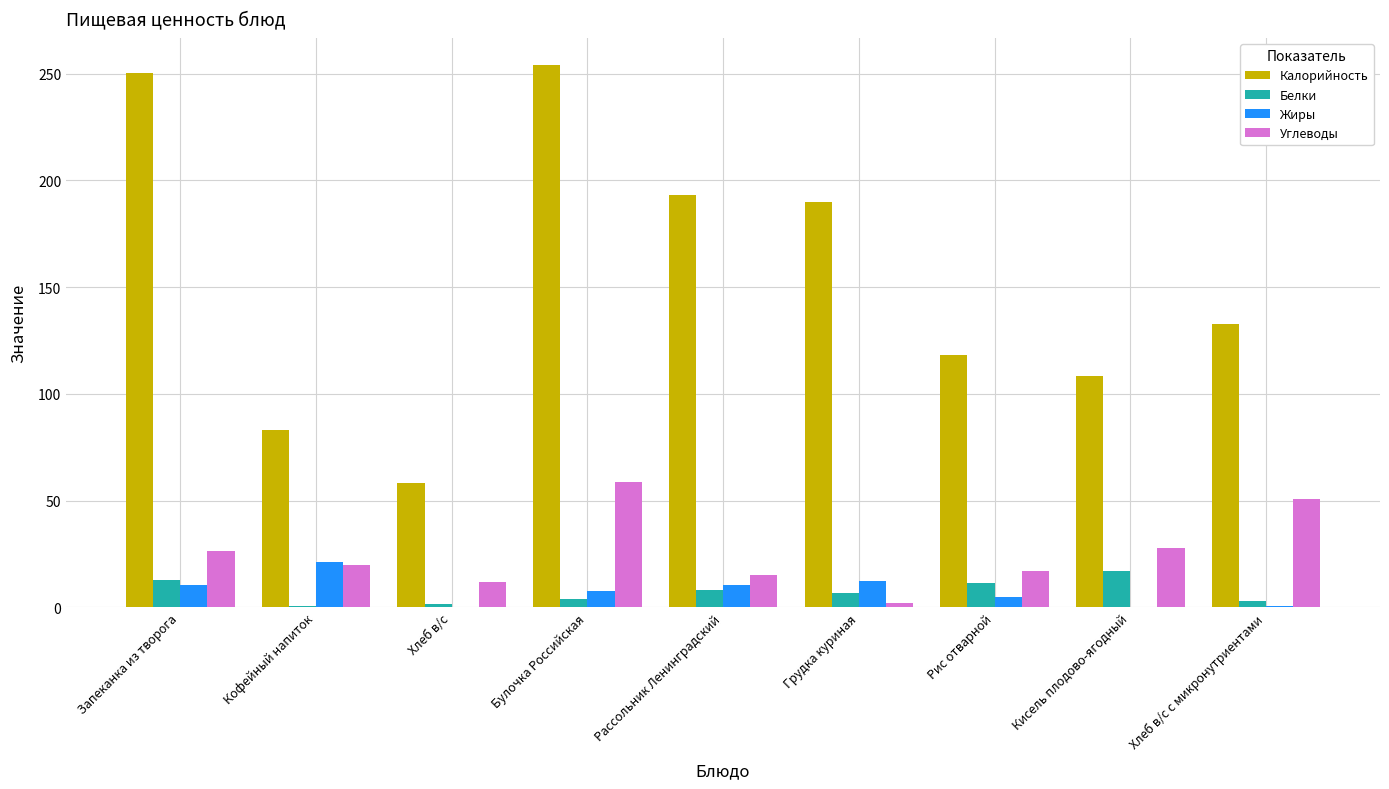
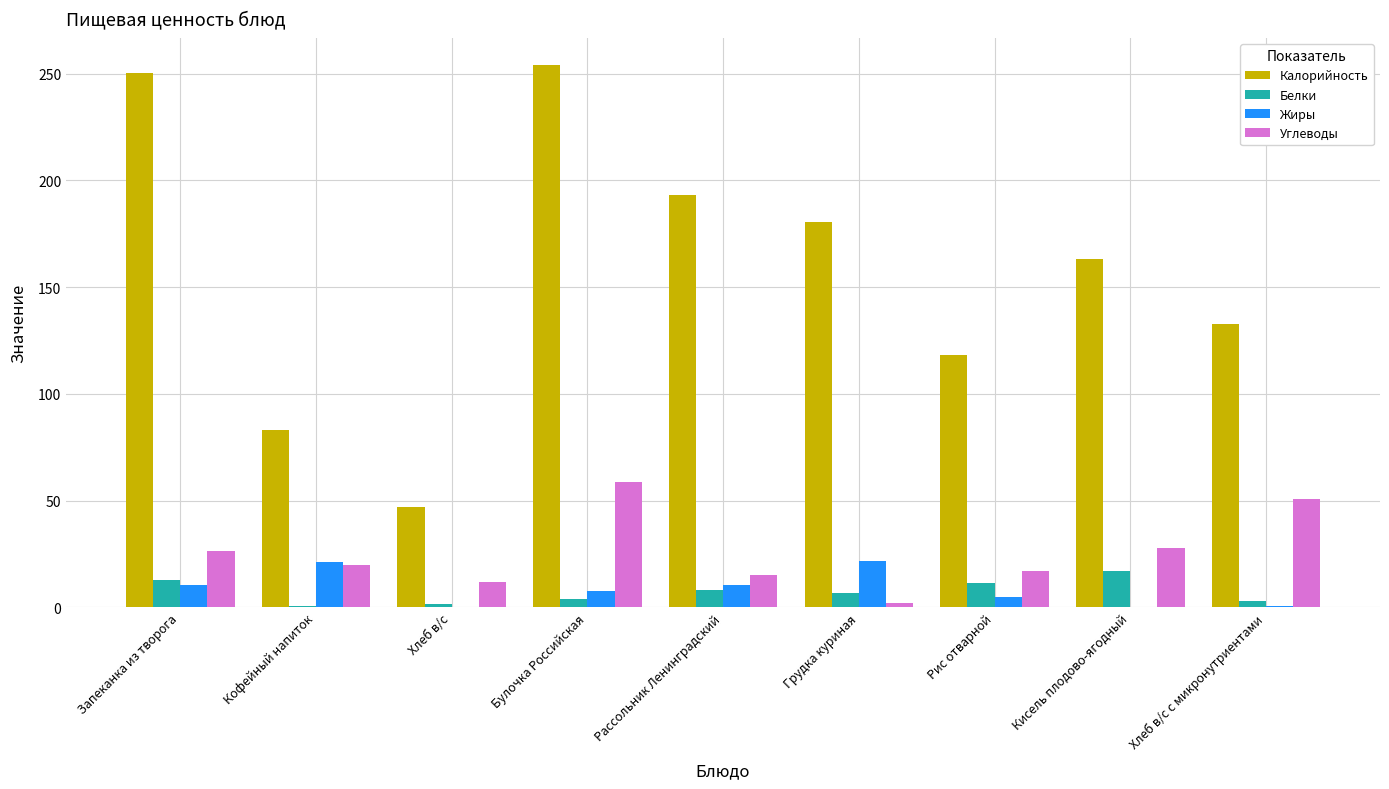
Калорийность, Хлеб в/с: 58 -> 47
Калорийность, Грудка куриная: 190 -> 180
Жиры, Грудка куриная: 12 -> 22
Калорийность, Кисель плодово-ягодный: 108 -> 163
